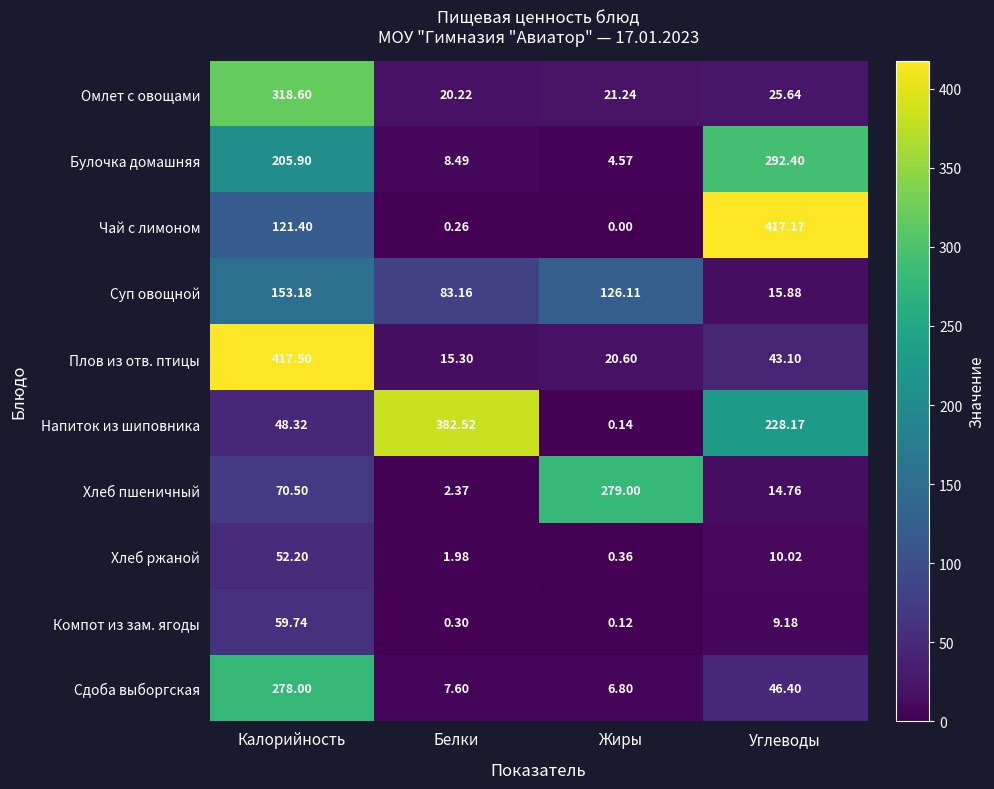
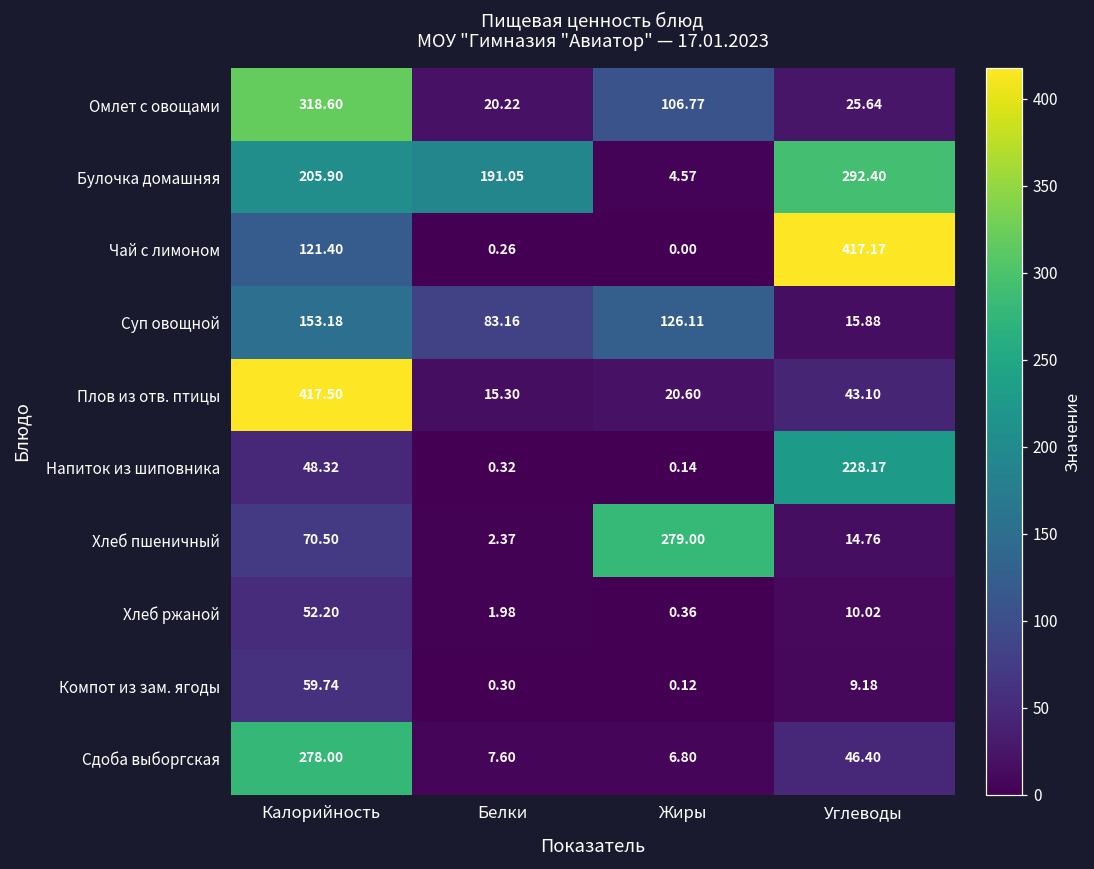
Омлет с овощами, Жиры: 21.24 -> 106.77
Булочка домашняя, Белки: 8.49 -> 191.05
Напиток из шиповника, Белки: 382.52 -> 0.32
